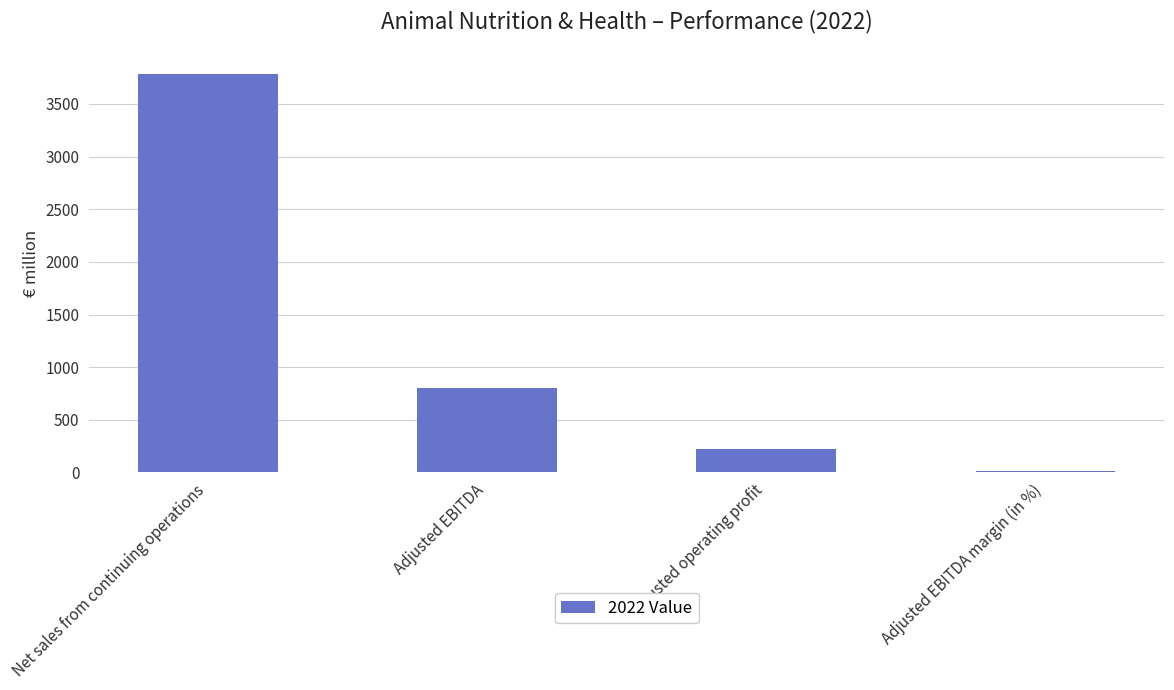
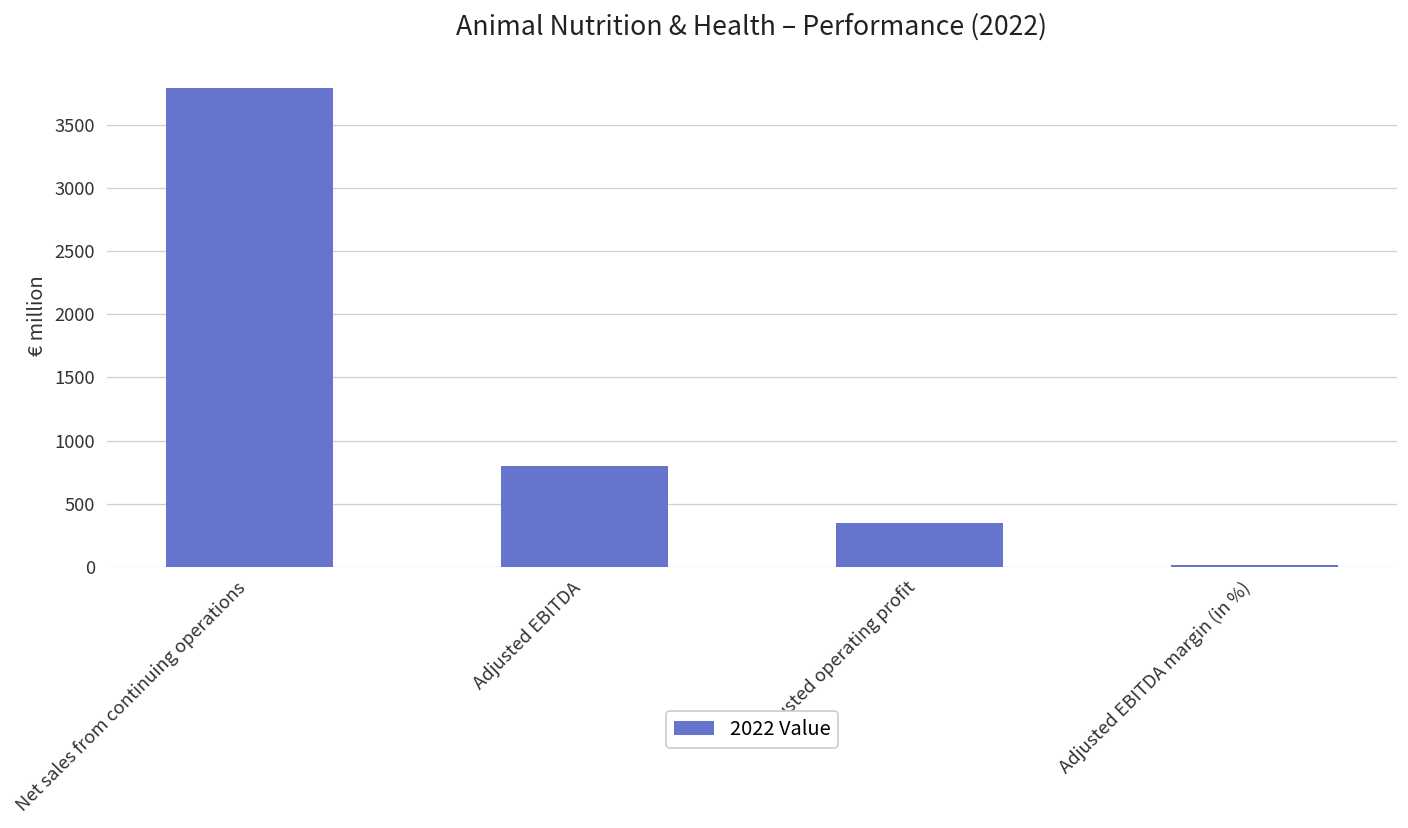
Adjusted operating profit: 220 -> 350
